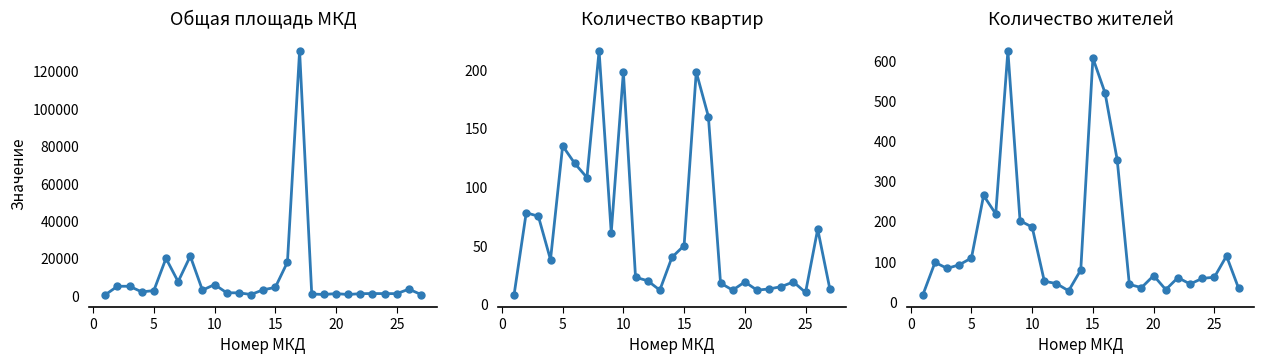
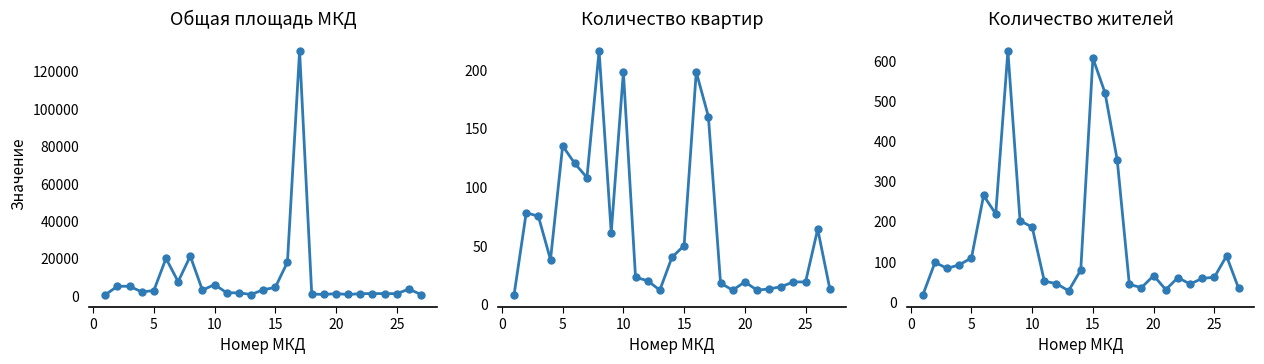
Количество квартир, 25: 10 -> 19
